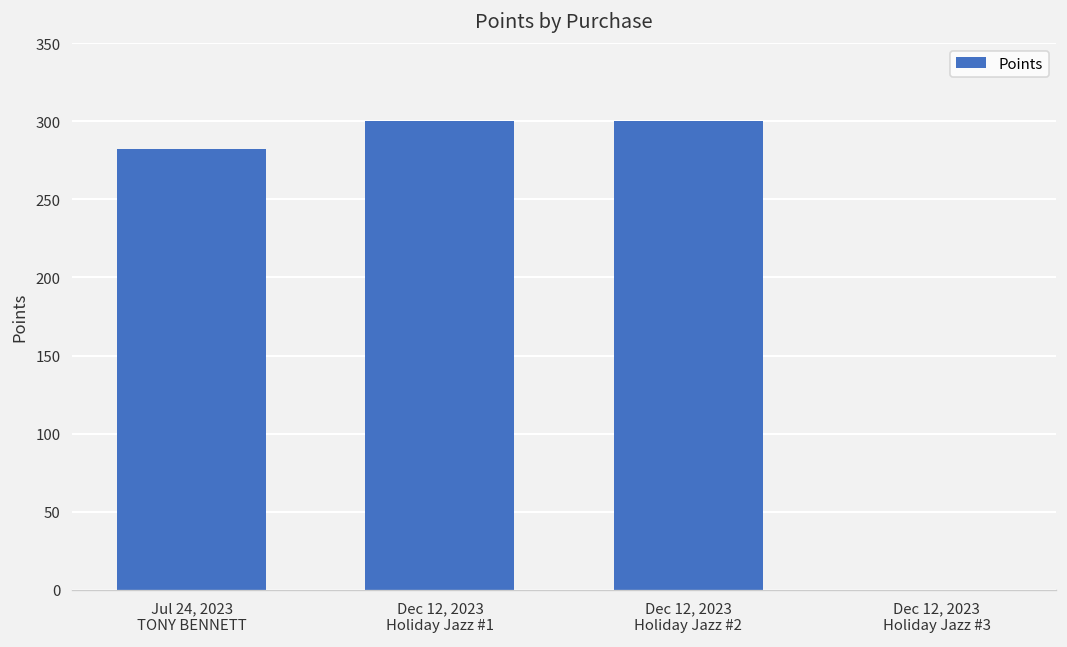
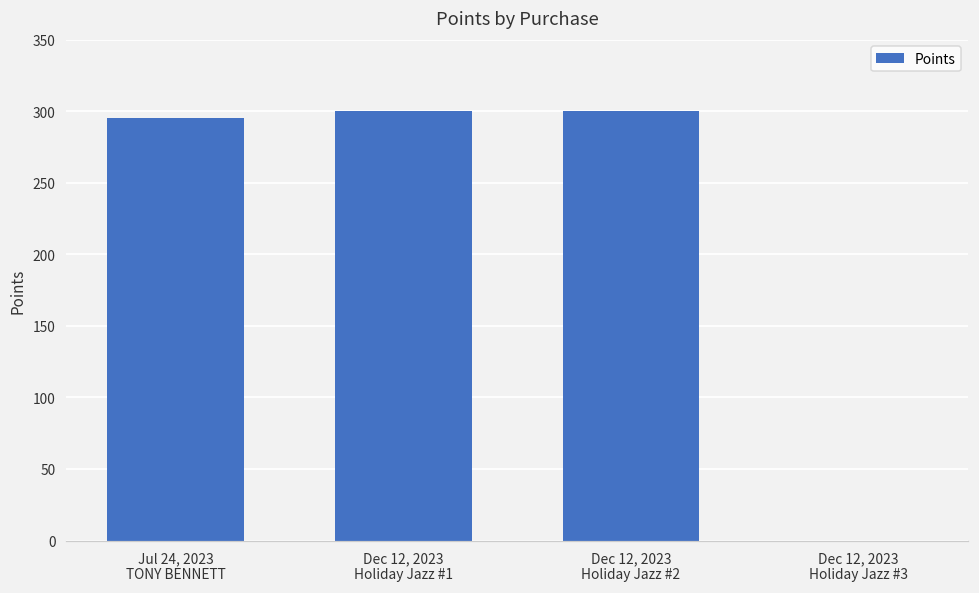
Jul 24, 2023 TONY BENNETT: 283 -> 295
